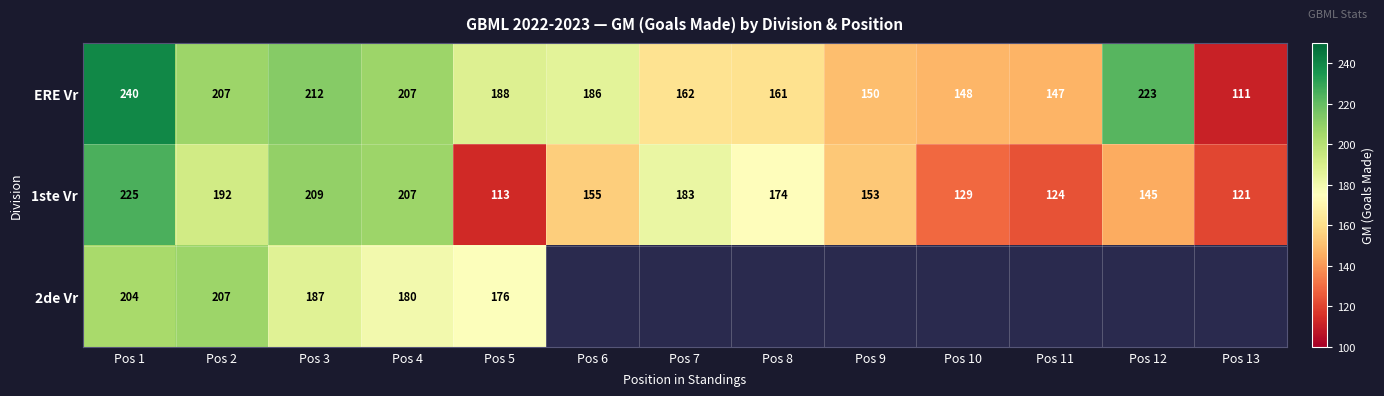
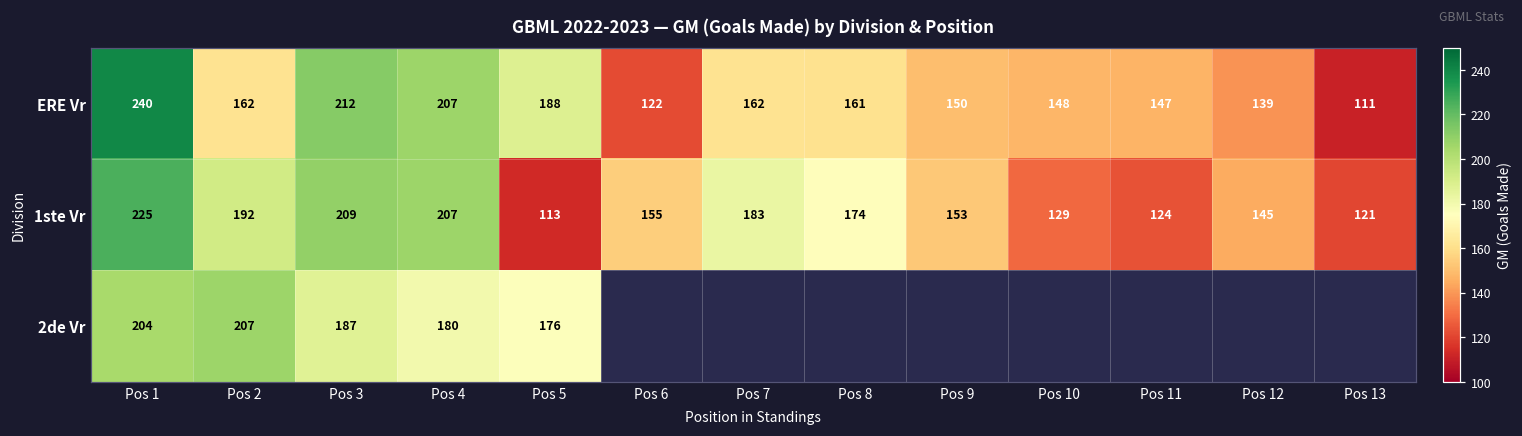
ERE Vr, Pos 2: 207 -> 162
ERE Vr, Pos 6: 186 -> 122
ERE Vr, Pos 12: 223 -> 139
